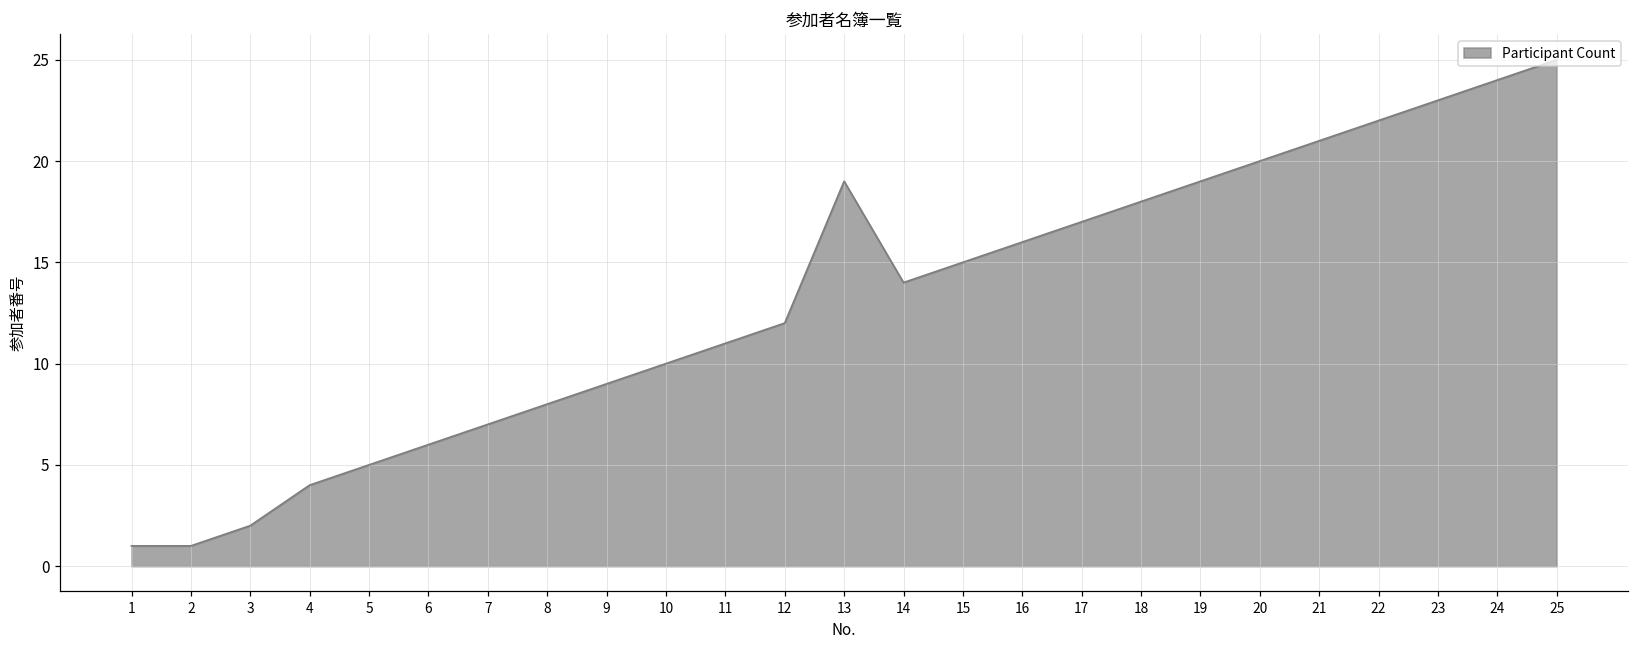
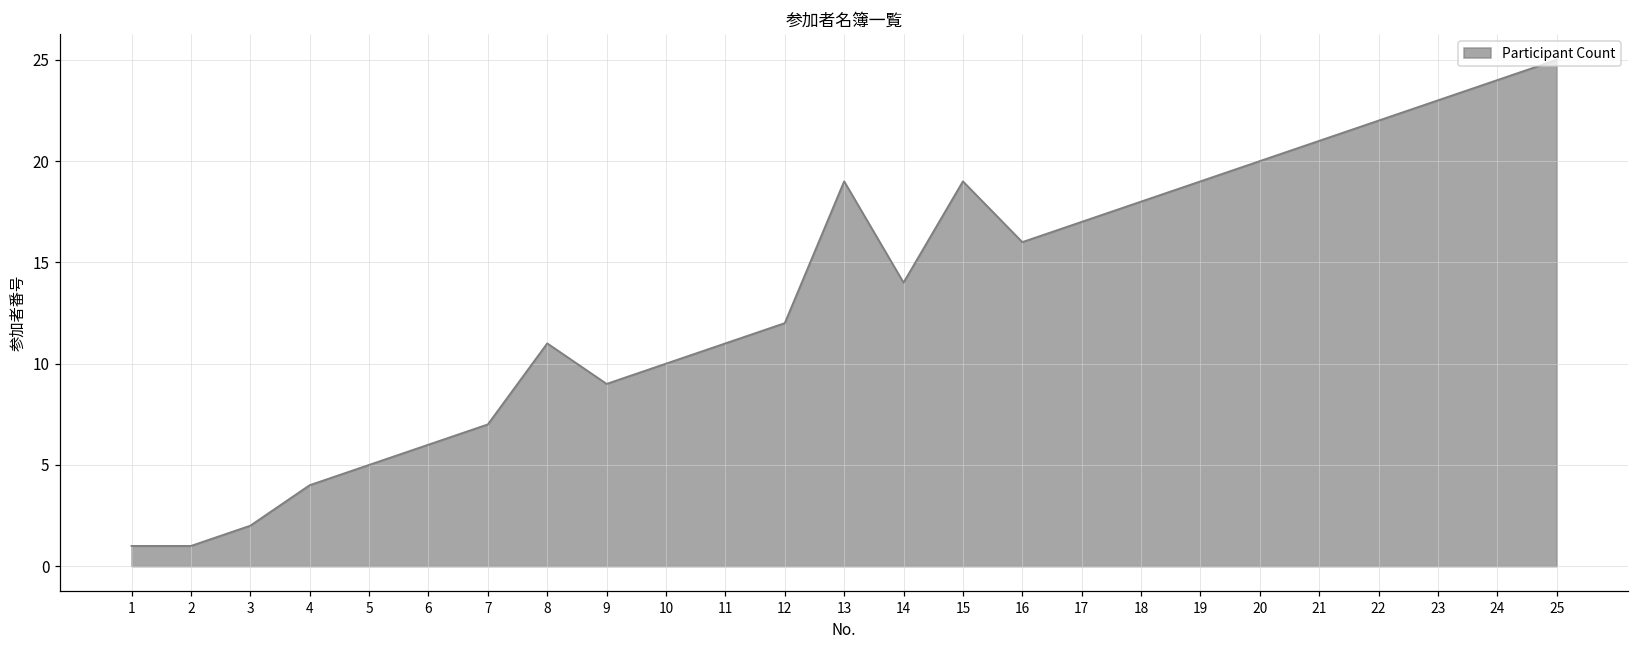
8: 8 -> 11
15: 15 -> 19
